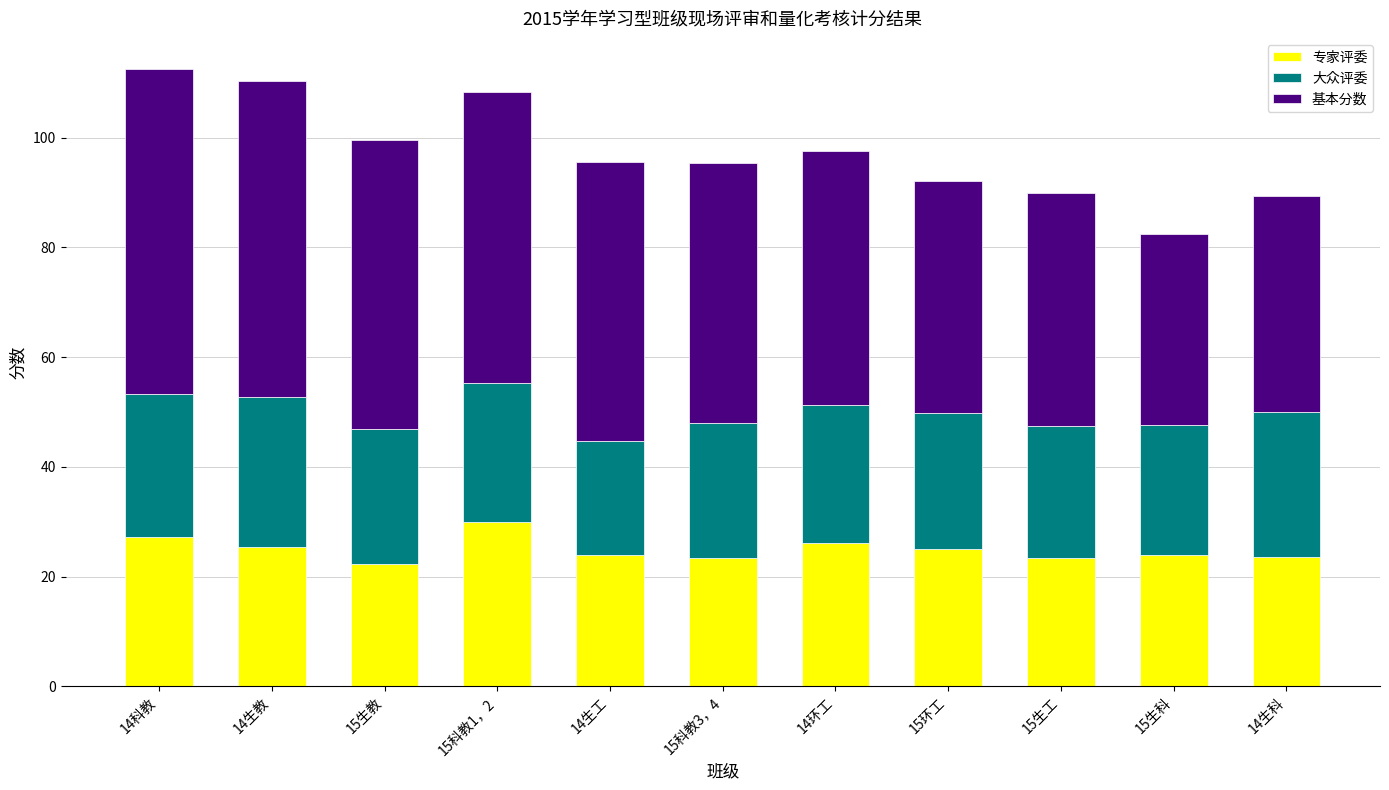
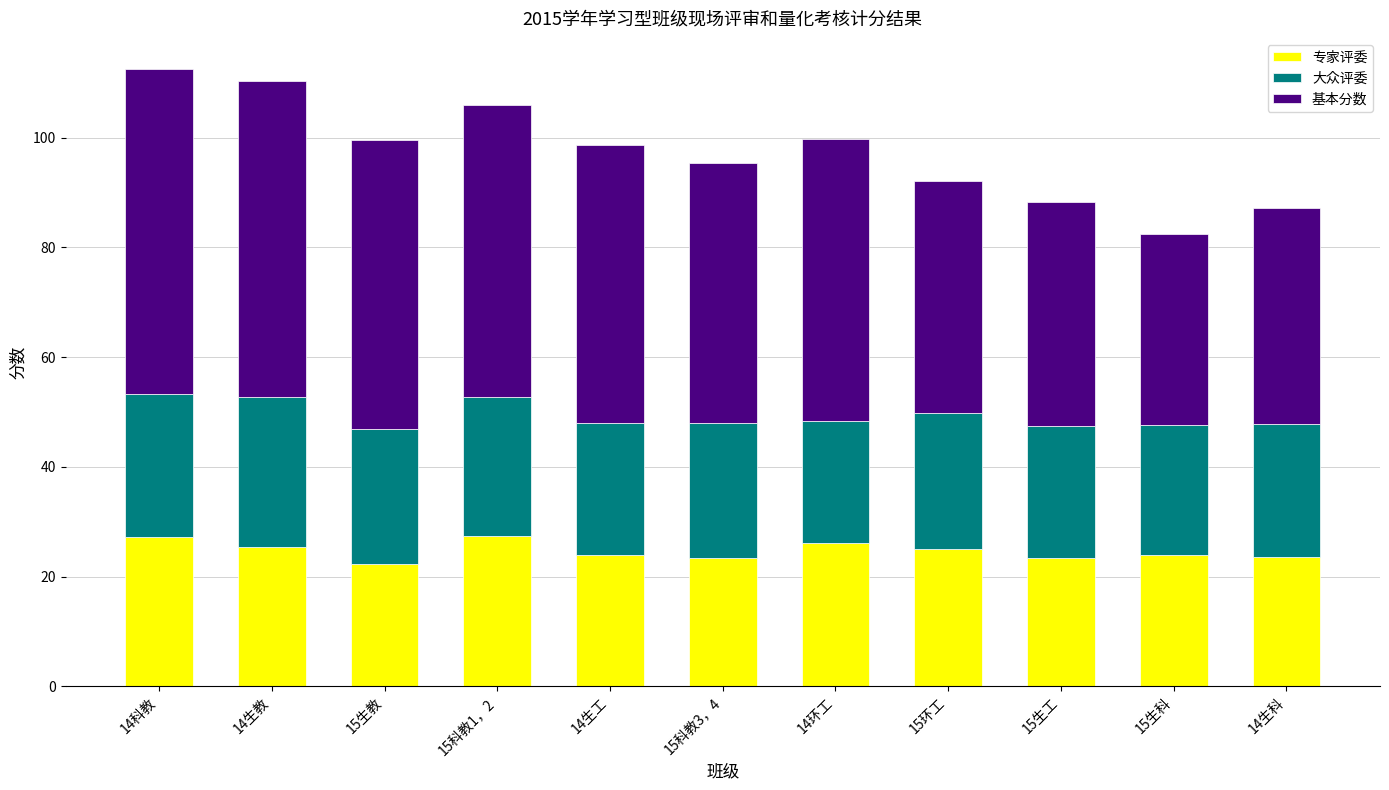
专家评委, 15科教1，2: 30 -> 27
大众评委, 14生工: 21 -> 24
大众评委, 14环工: 25 -> 22
基本分数, 14环工: 46 -> 51
基本分数, 15生工: 43 -> 41
大众评委, 14生科: 26 -> 24
